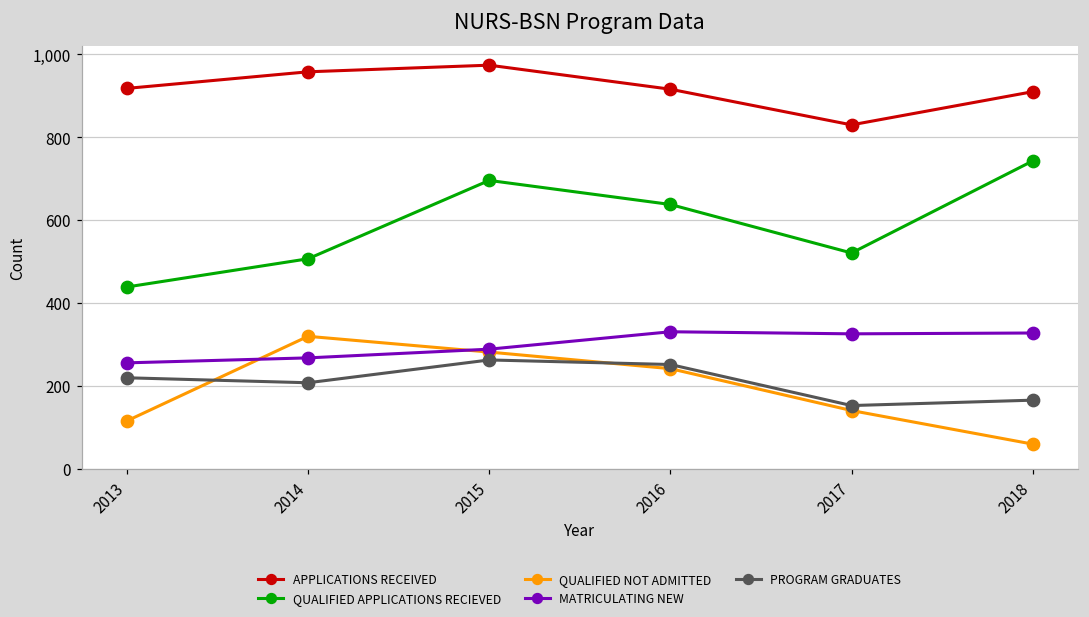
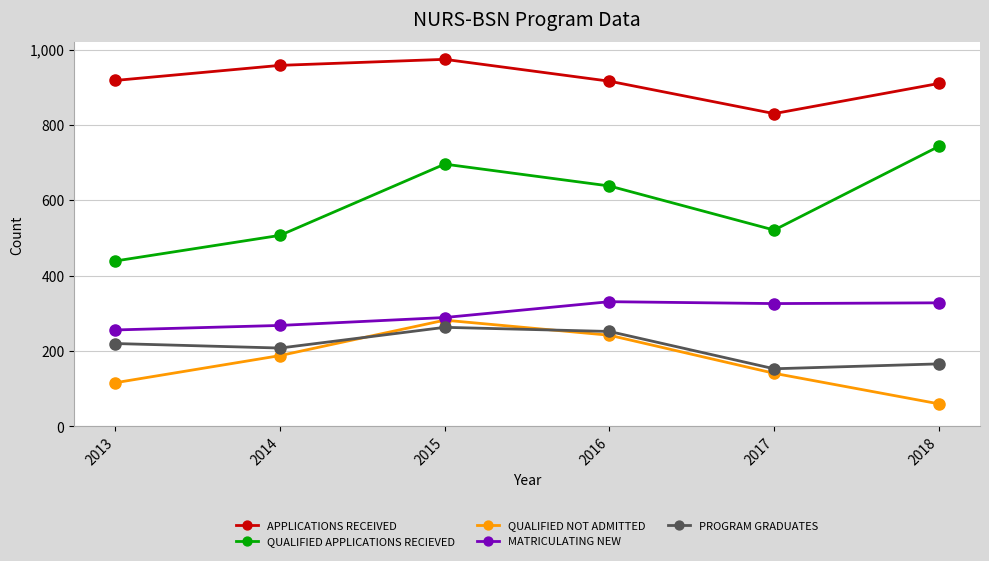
QUALIFIED NOT ADMITTED, 2014: 320 -> 190
